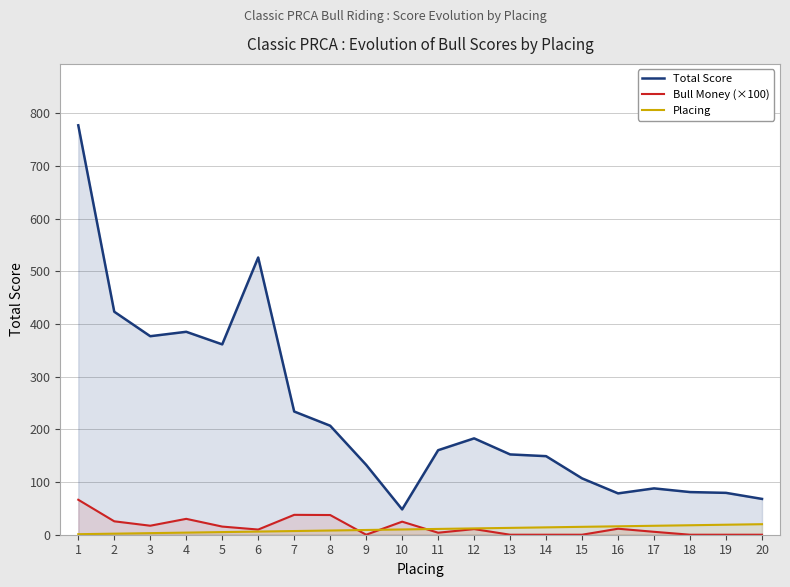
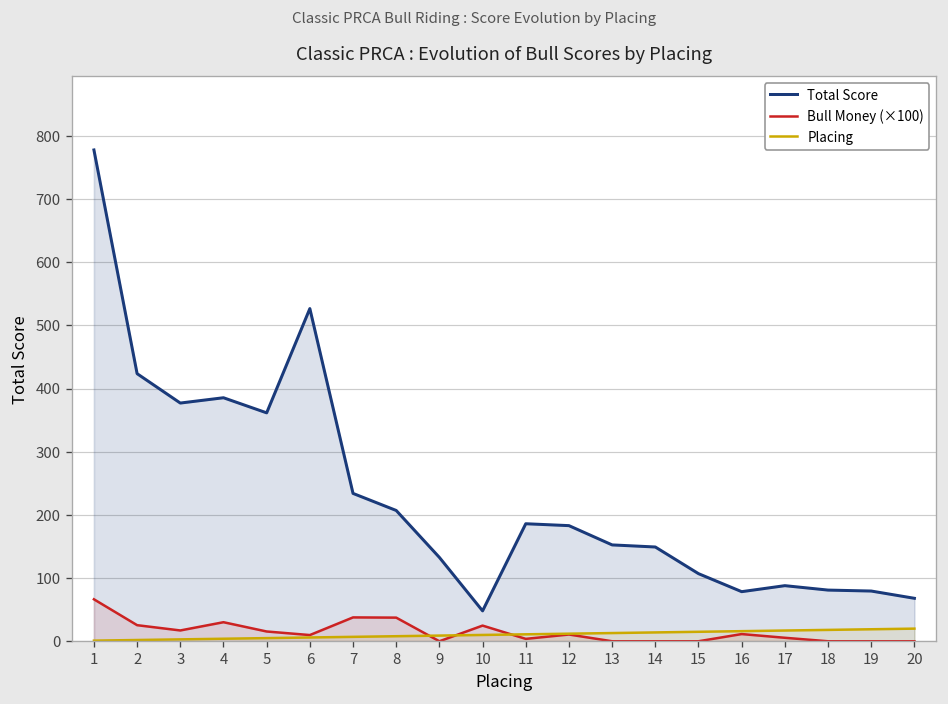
Total Score, 11: 160 -> 190
